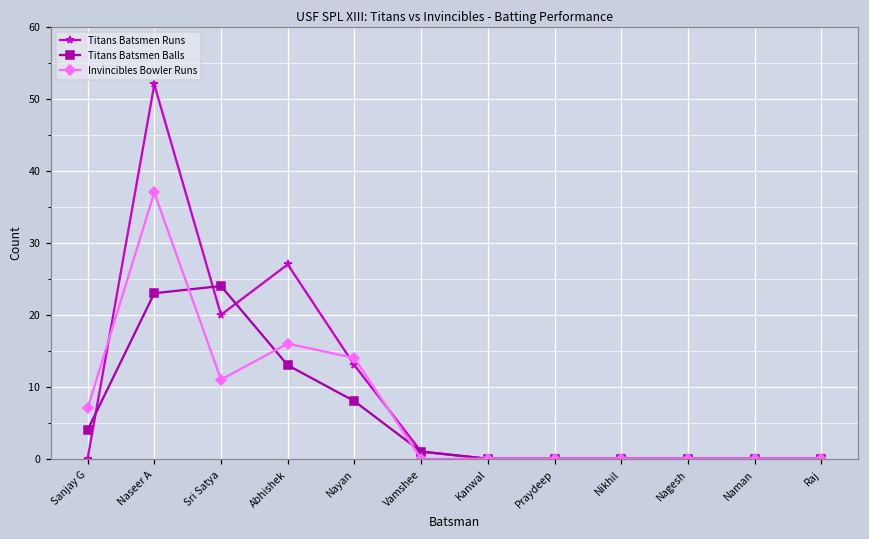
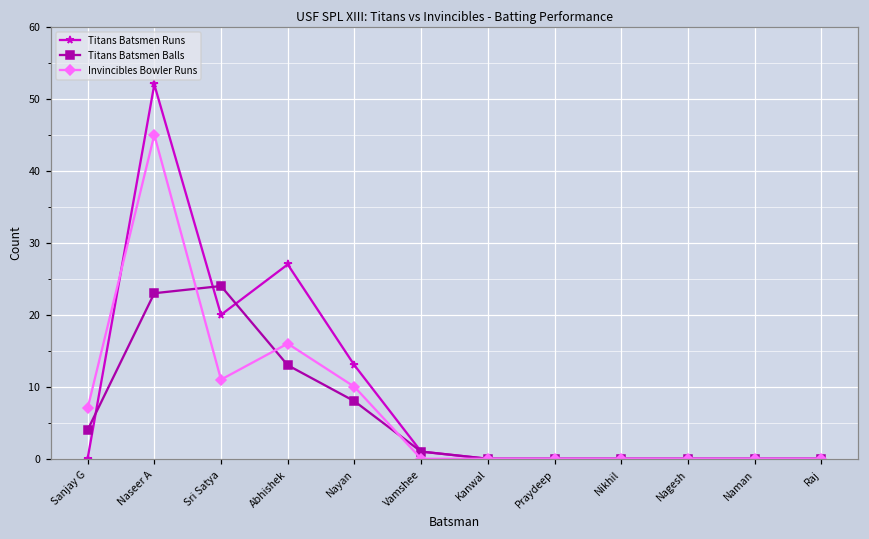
Invincibles Bowler Runs, Naseer A: 37 -> 45
Invincibles Bowler Runs, Nayan: 14 -> 10
